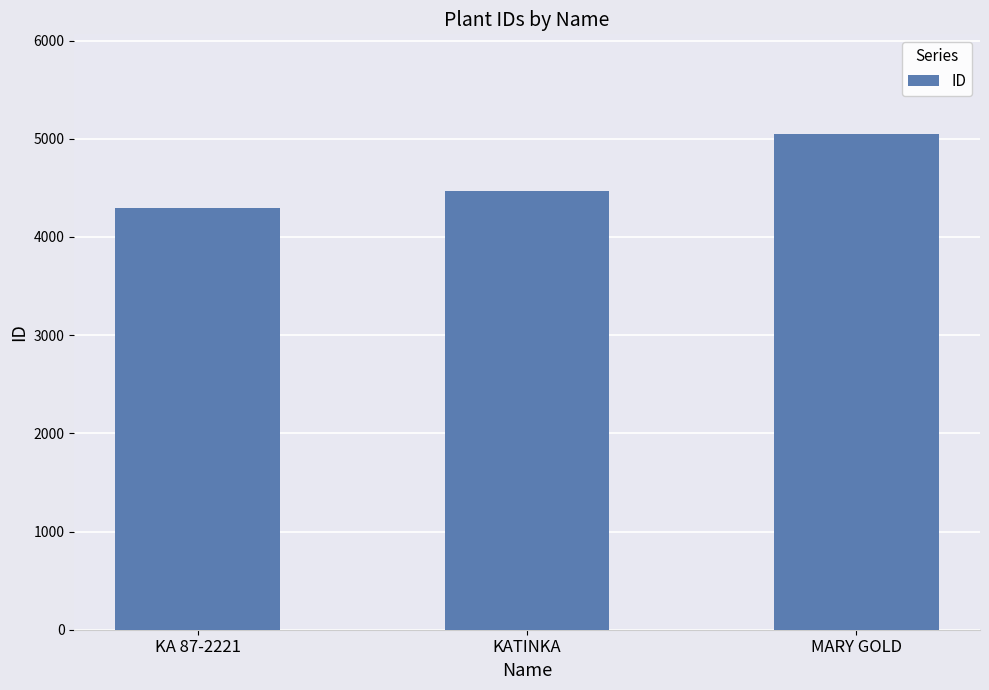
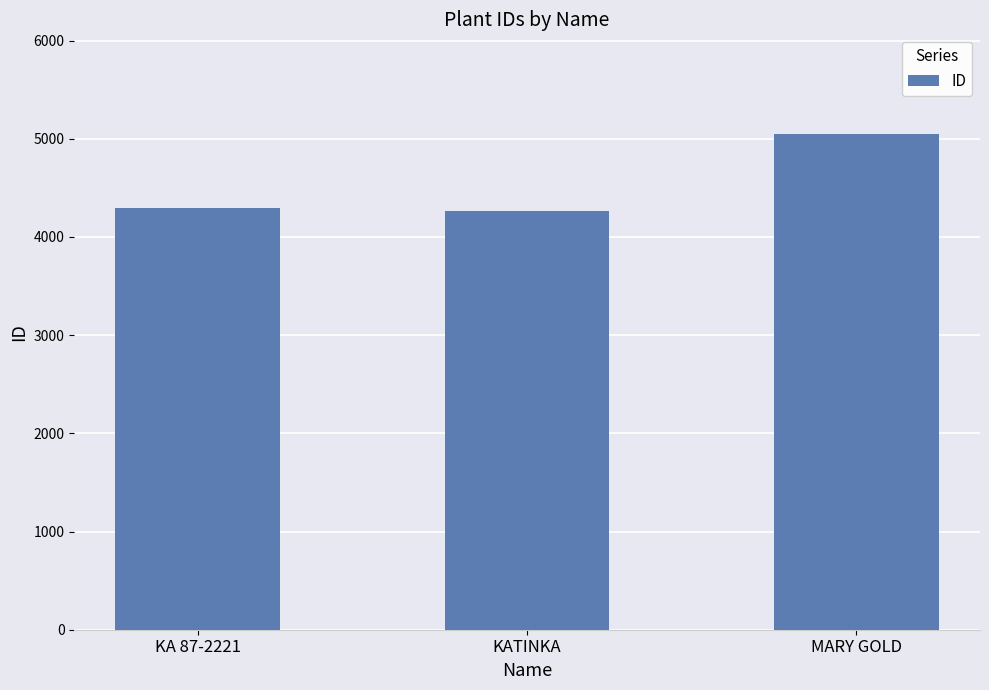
KATINKA: 4500 -> 4300
